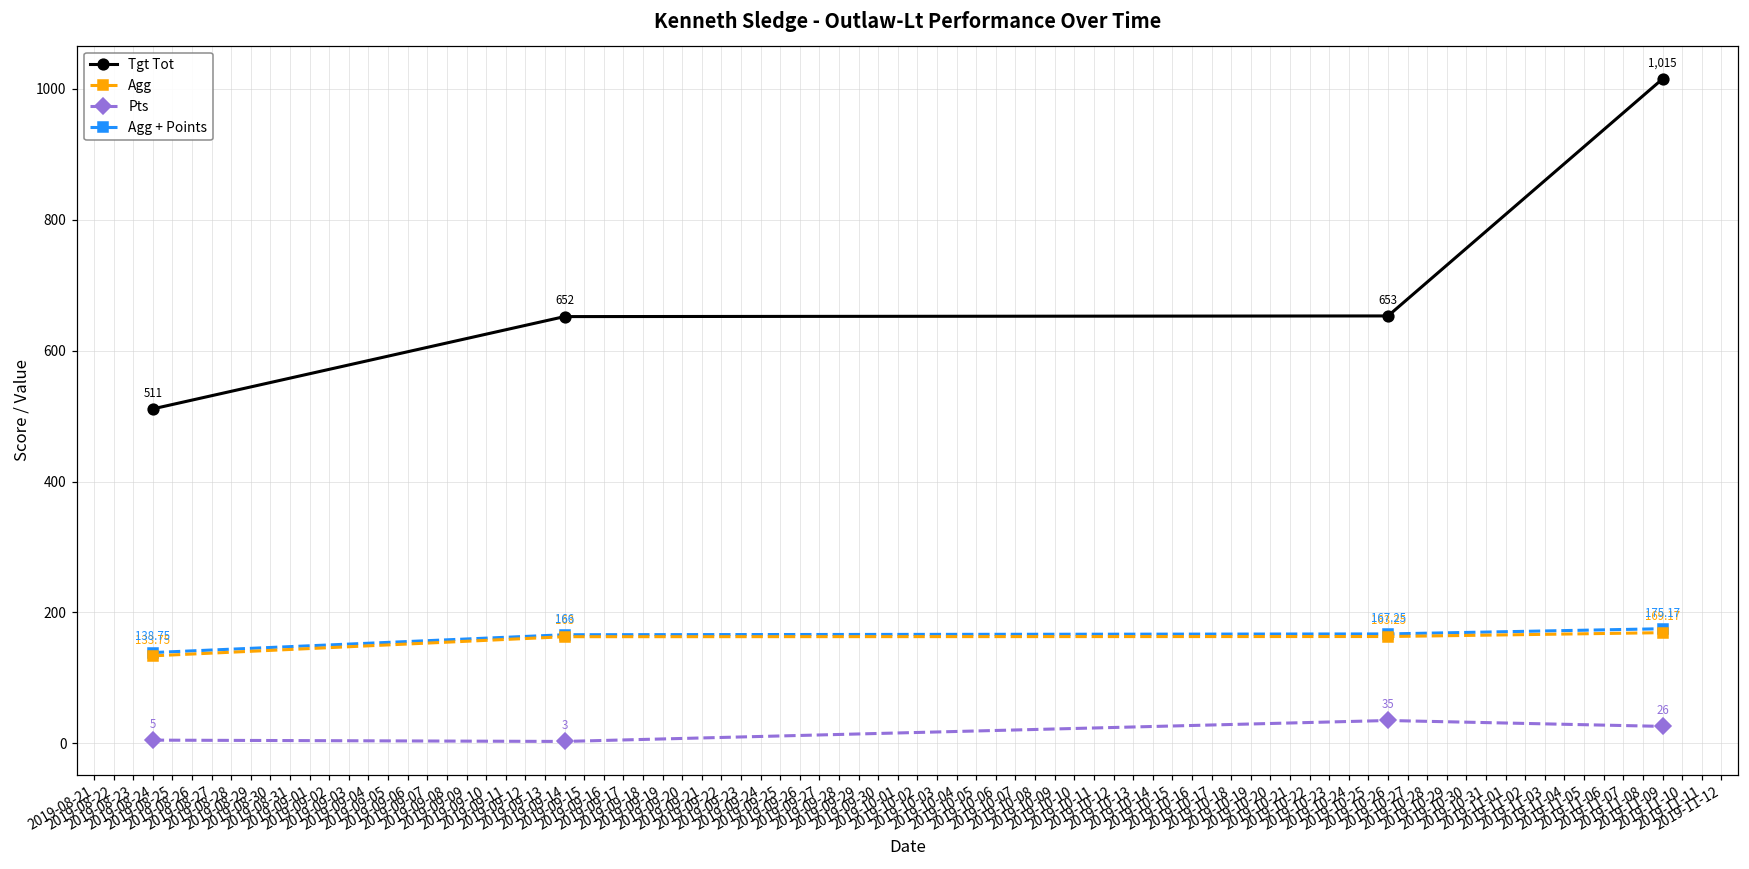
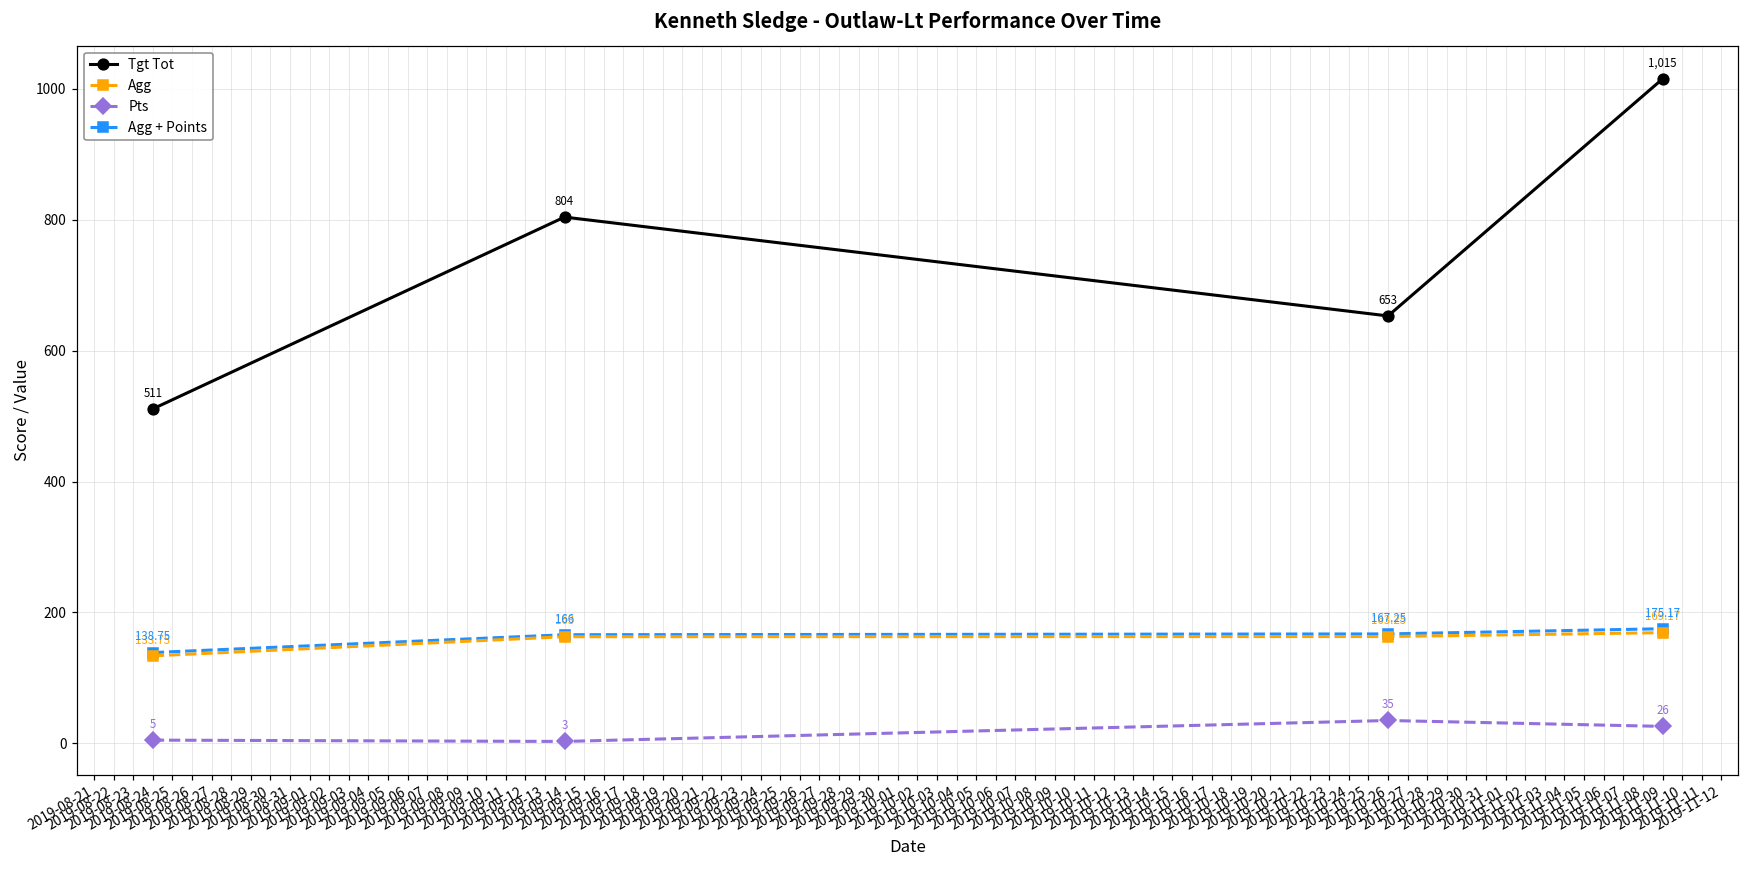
Tgt Tot, 2019-09-14: 652 -> 804
